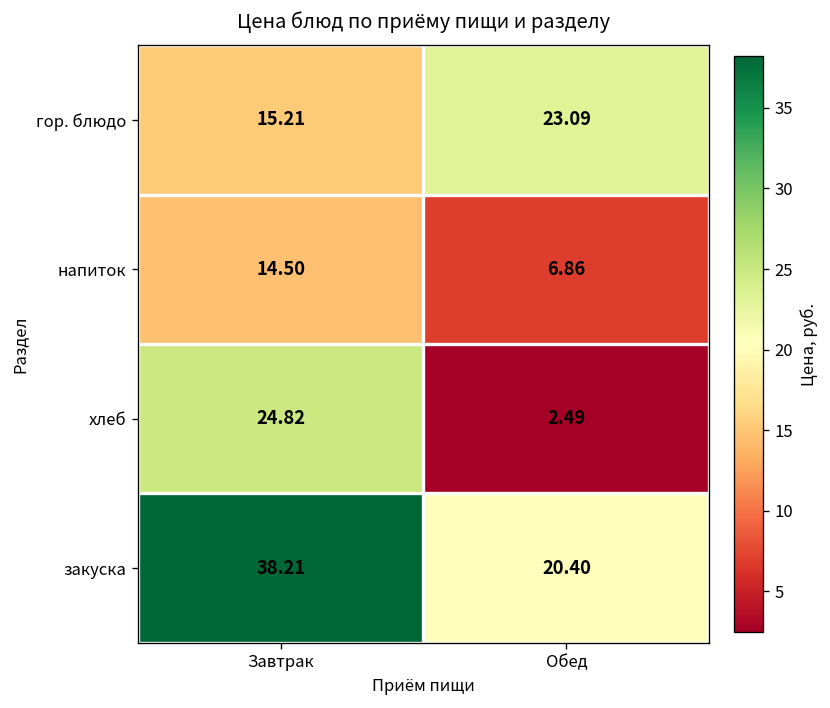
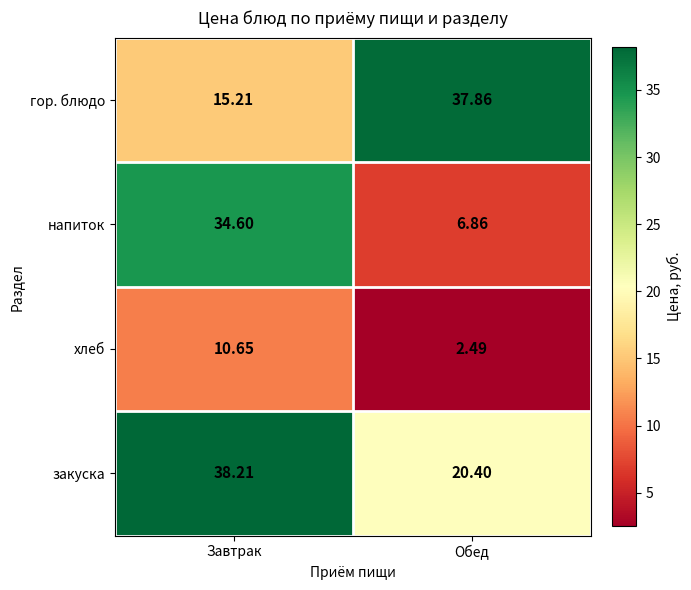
гор. блюдо, Обед: 23.09 -> 37.86
напиток, Завтрак: 14.50 -> 34.60
хлеб, Завтрак: 24.82 -> 10.65
